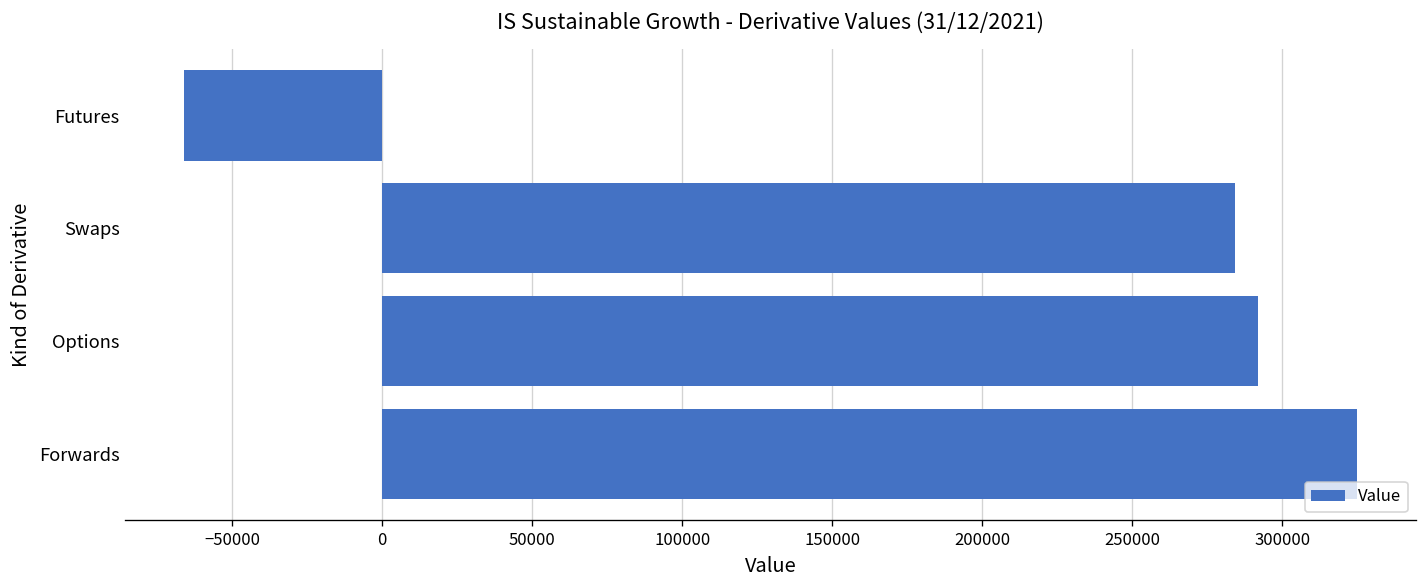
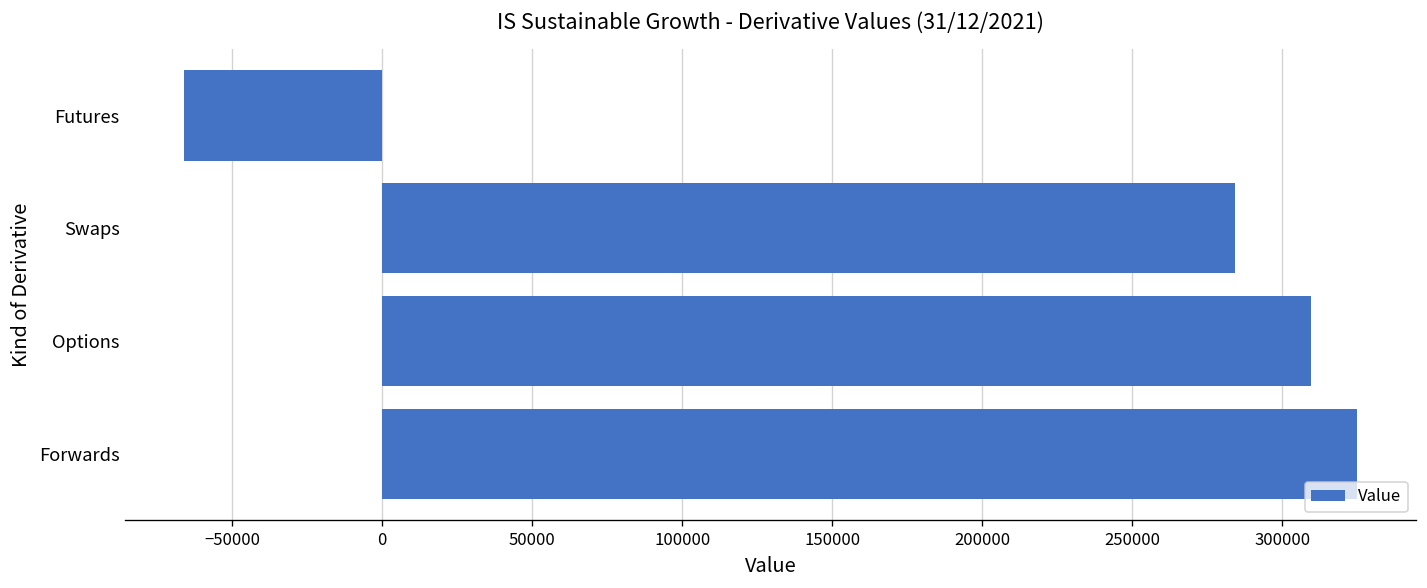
Options: 292000 -> 310000
